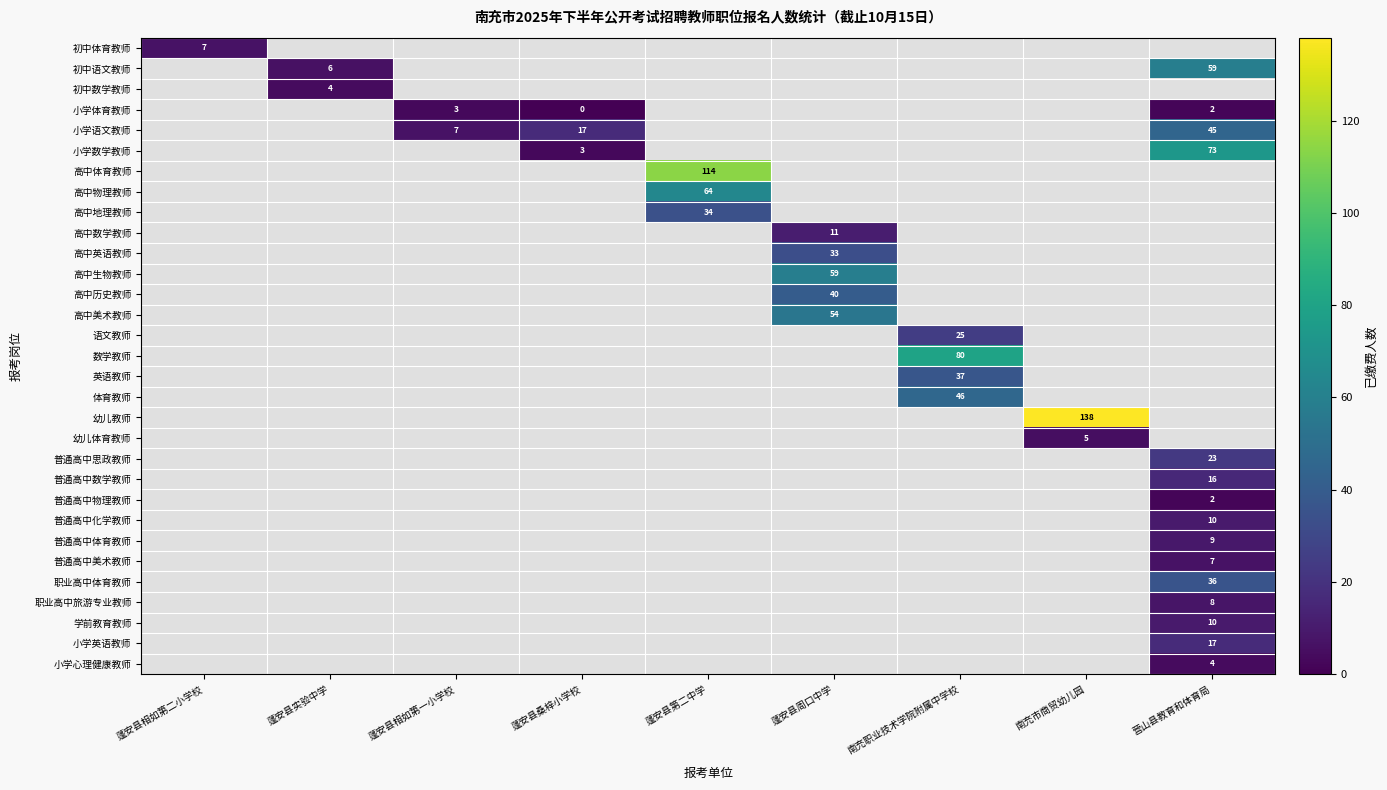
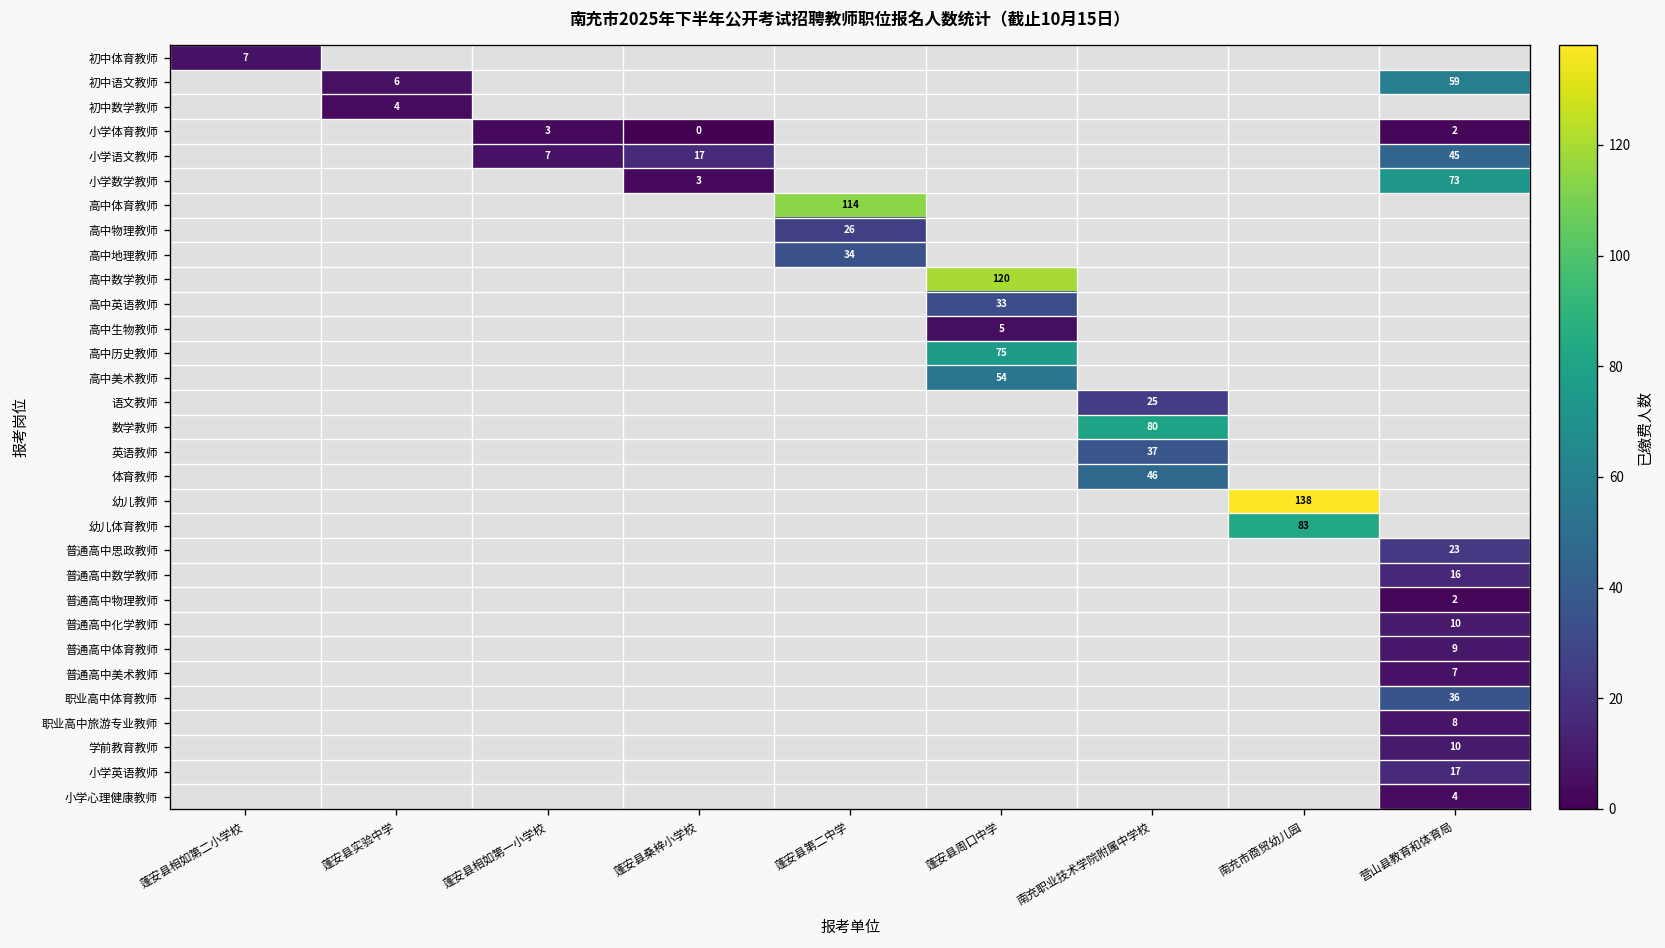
高中物理教师, 蓬安县第二中学: 64 -> 26
高中数学教师, 蓬安县周口中学: 11 -> 120
高中生物教师, 蓬安县周口中学: 59 -> 5
高中历史教师, 蓬安县周口中学: 40 -> 75
幼儿体育教师, 南充市商贸幼儿园: 5 -> 83
